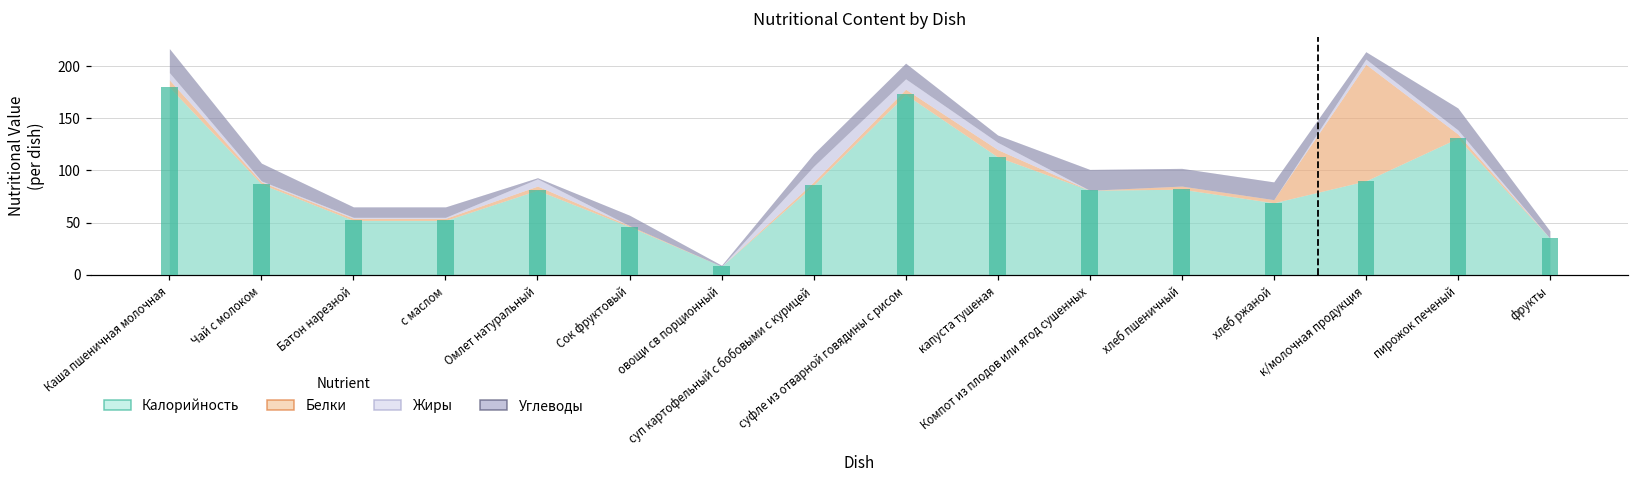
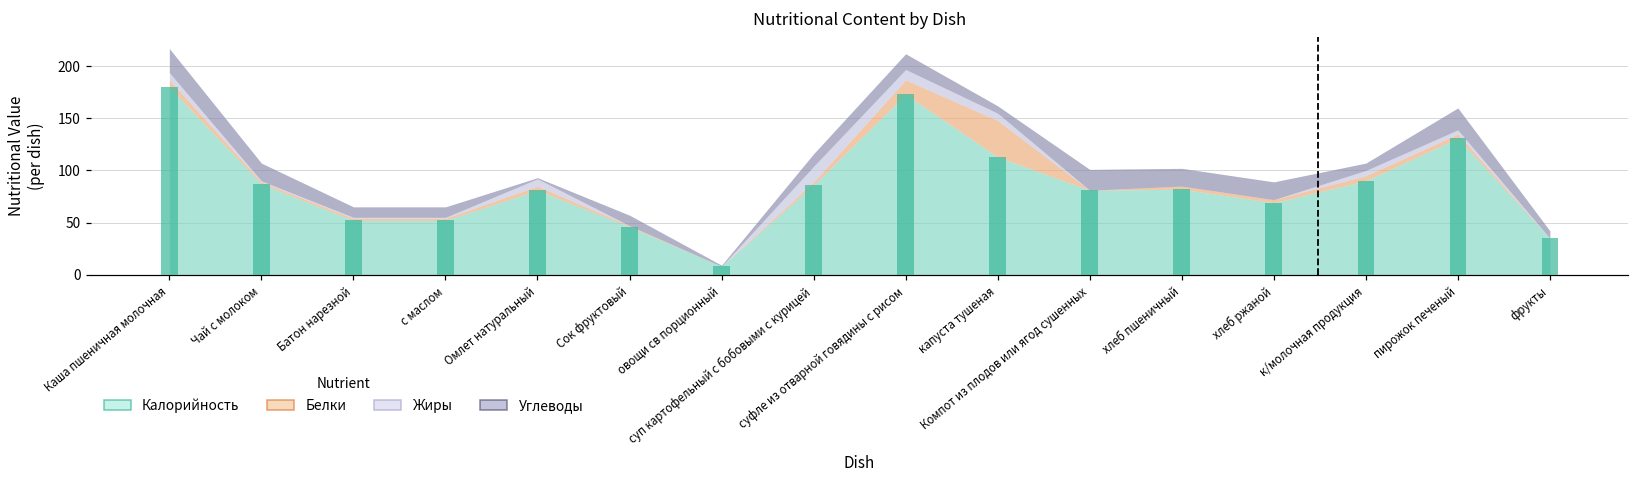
Белки, суфле из отварной говядины с рисом: 5 -> 14
Белки, капуста тушеная: 10 -> 40
Белки, к/молочная продукция: 110 -> 10
